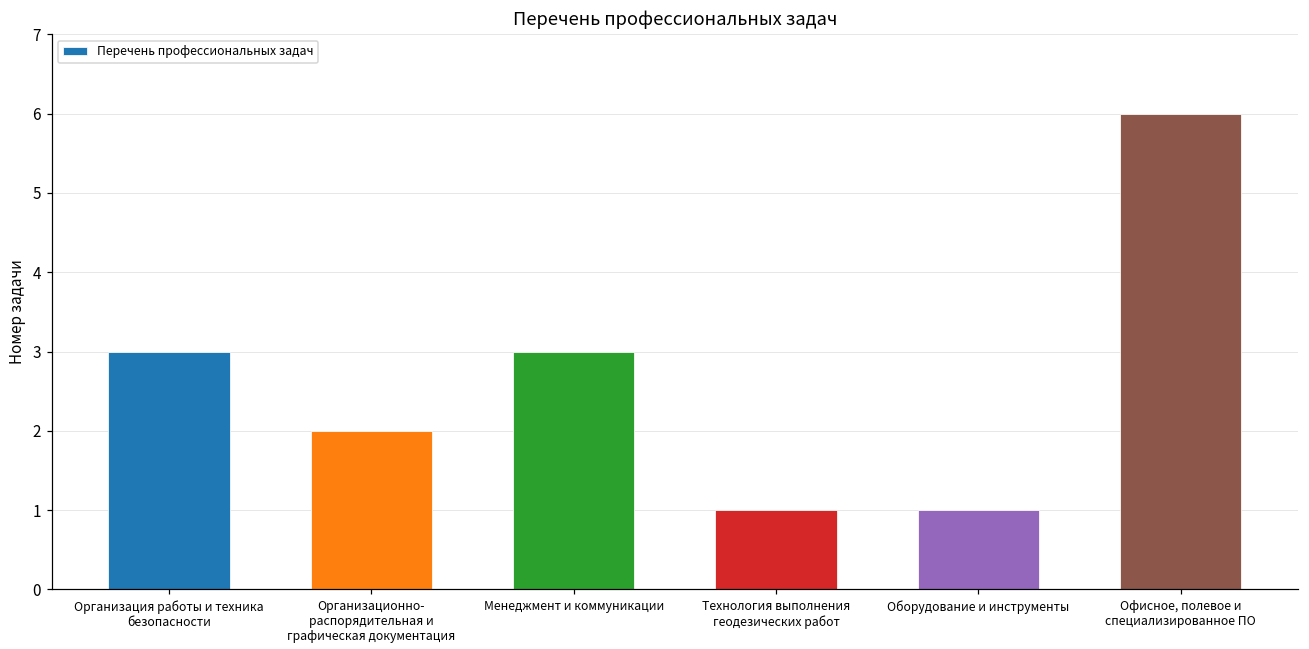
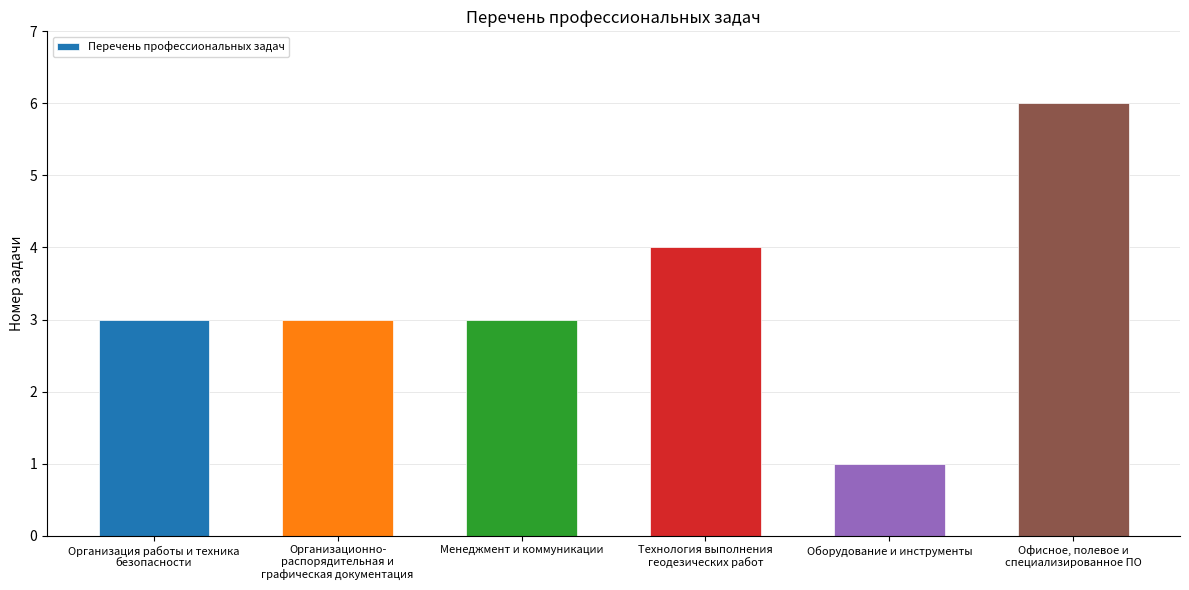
Организационно- распорядительная и графическая документация: 2 -> 3
Технология выполнения геодезических работ: 1 -> 4
